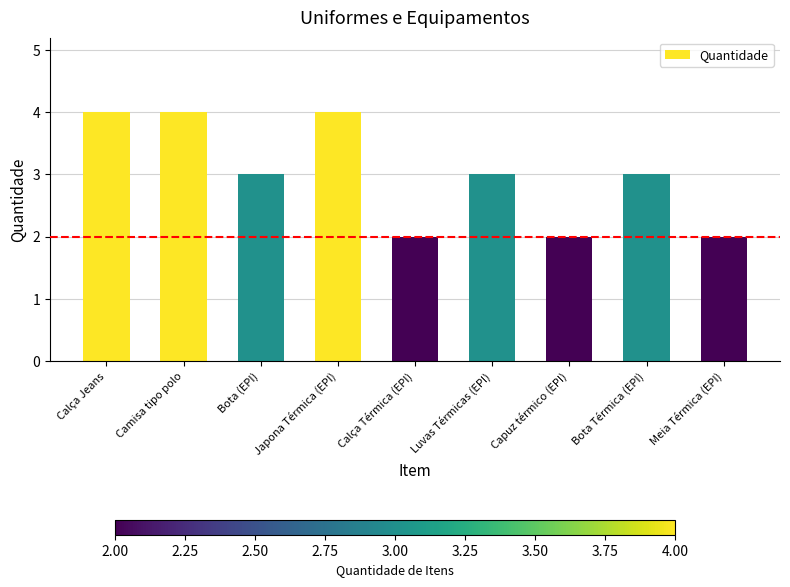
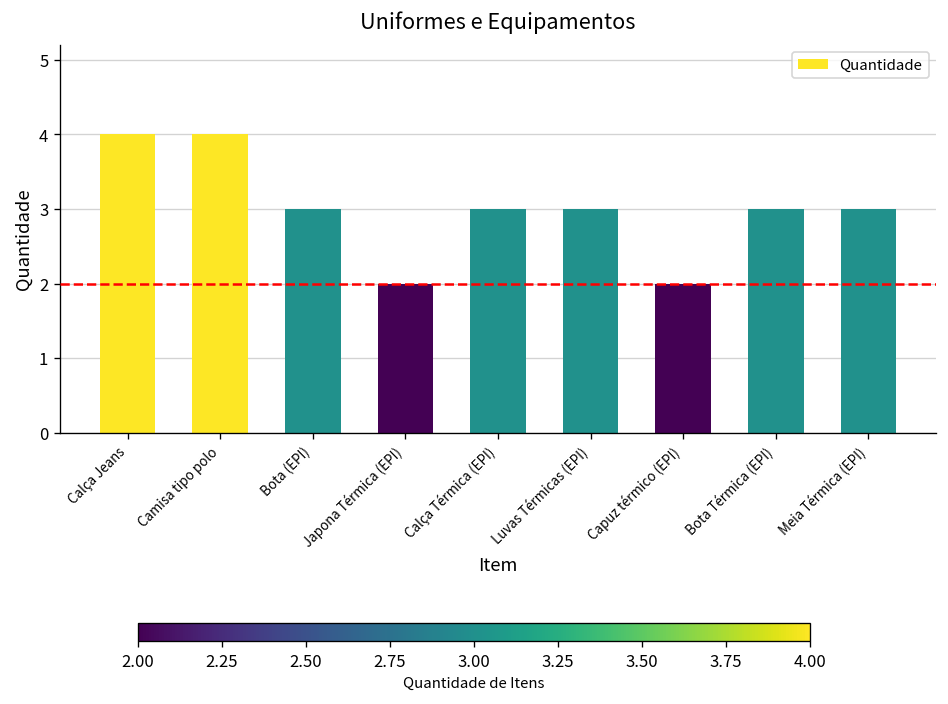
Japona Térmica (EPI): 4 -> 2
Calça Térmica (EPI): 2 -> 3
Meia Térmica (EPI): 2 -> 3
